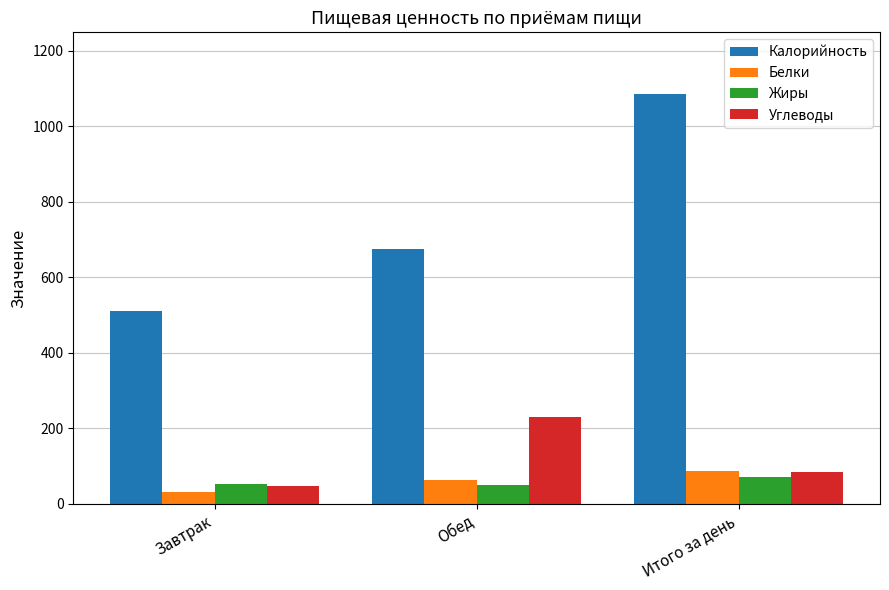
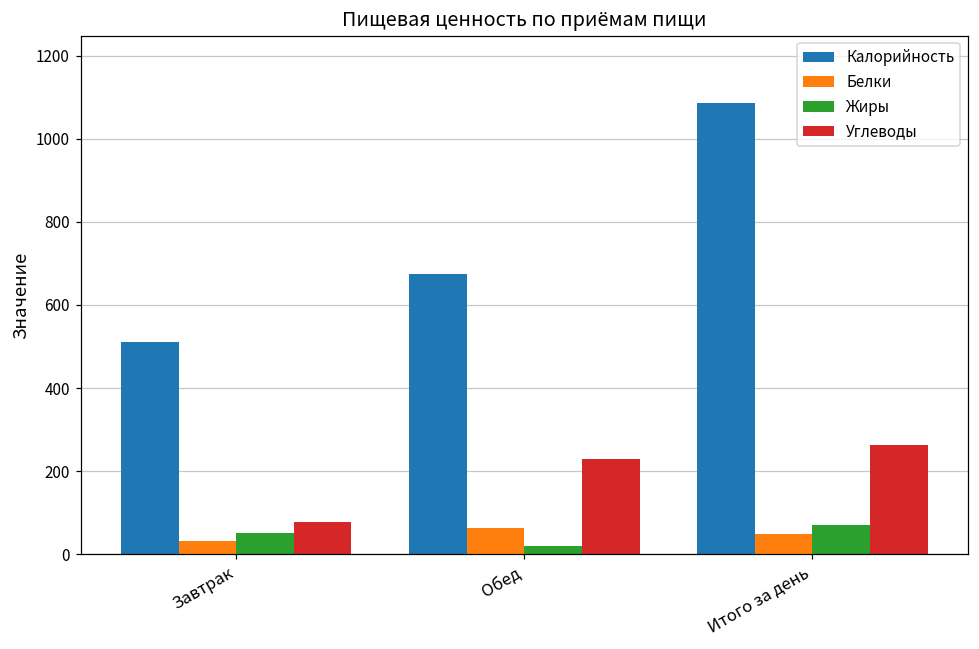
Углеводы, Завтрак: 50 -> 80
Жиры, Обед: 50 -> 20
Белки, Итого за день: 90 -> 50
Углеводы, Итого за день: 90 -> 260
